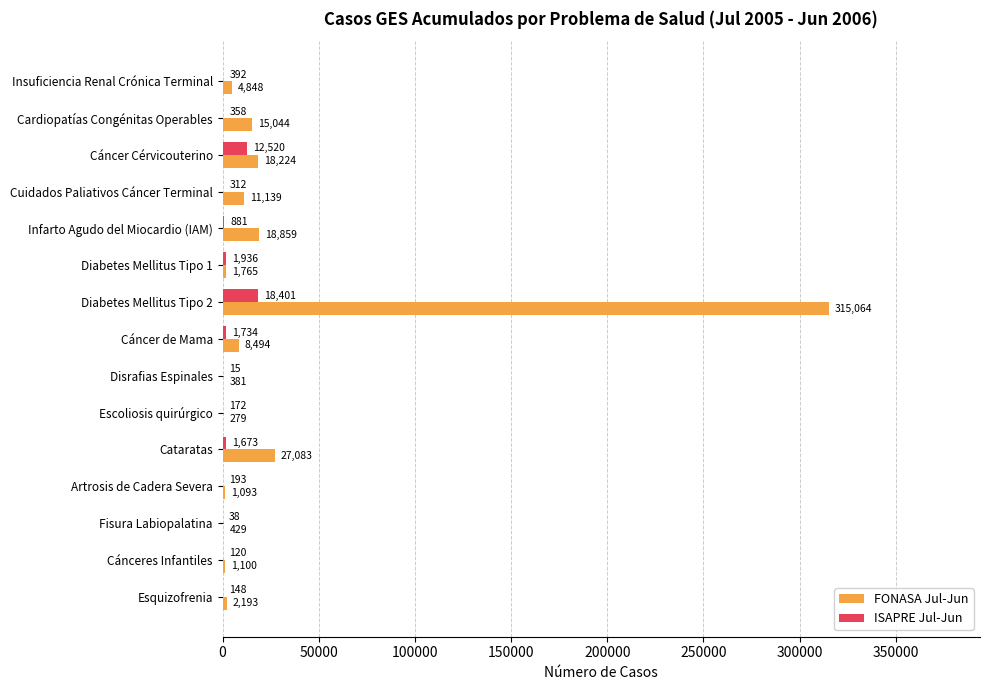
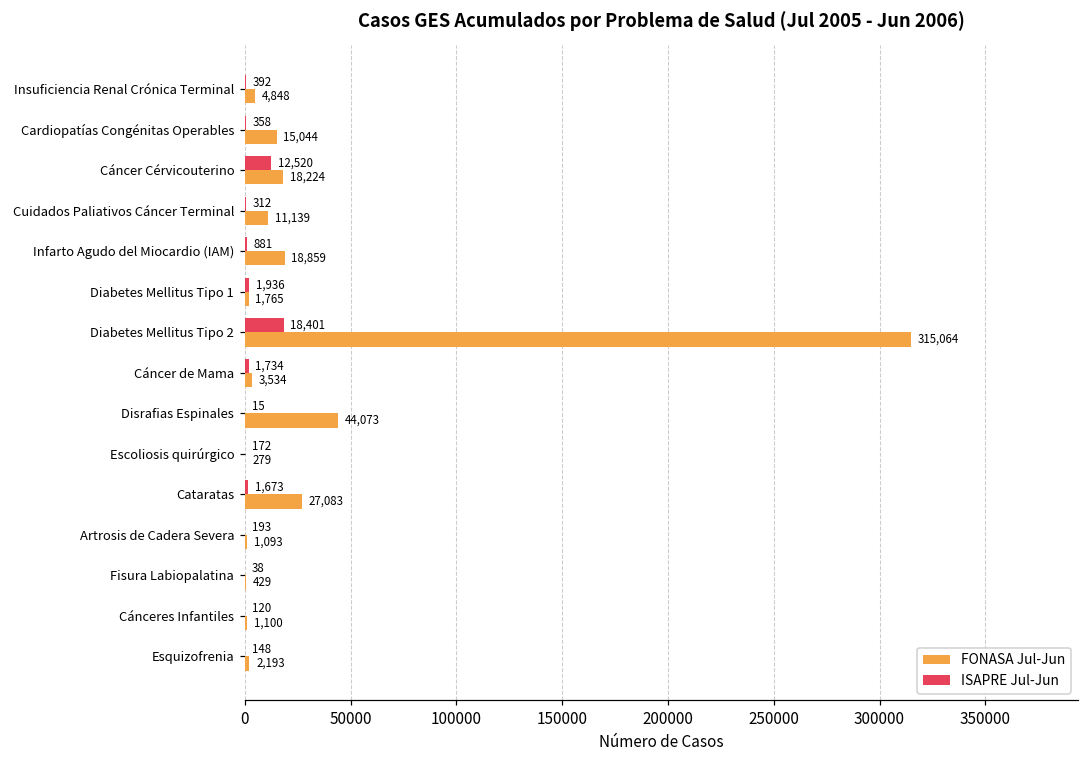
FONASA Jul-Jun, Cáncer de Mama: 8,494 -> 3,534
FONASA Jul-Jun, Disrafias Espinales: 381 -> 44,073
